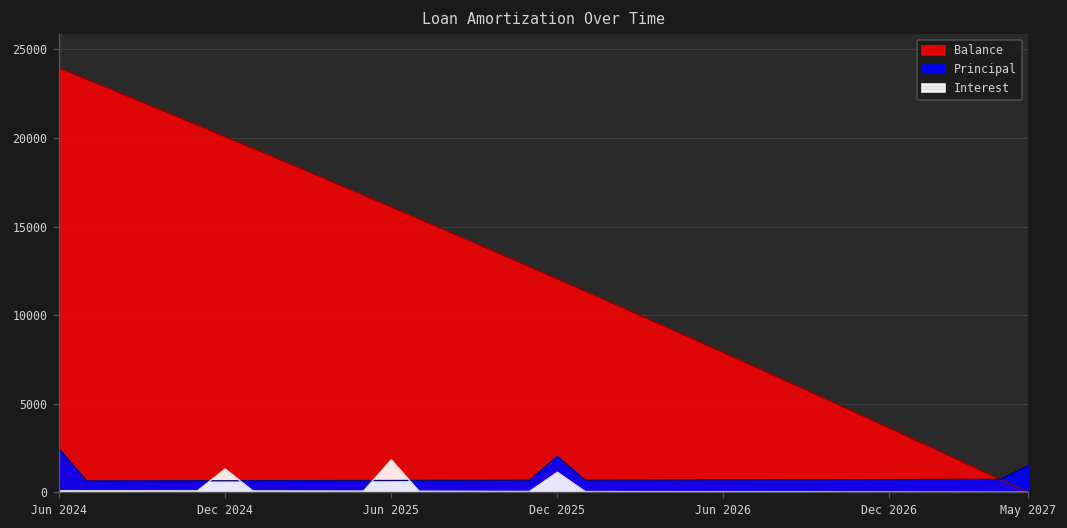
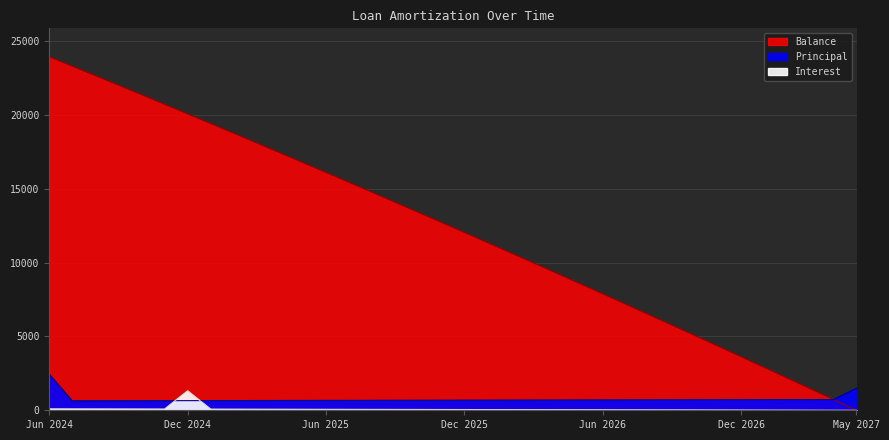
Interest, Jun 2025: 1800 -> 100
Principal, Dec 2025: 2000 -> 700
Interest, Dec 2025: 1100 -> 100
